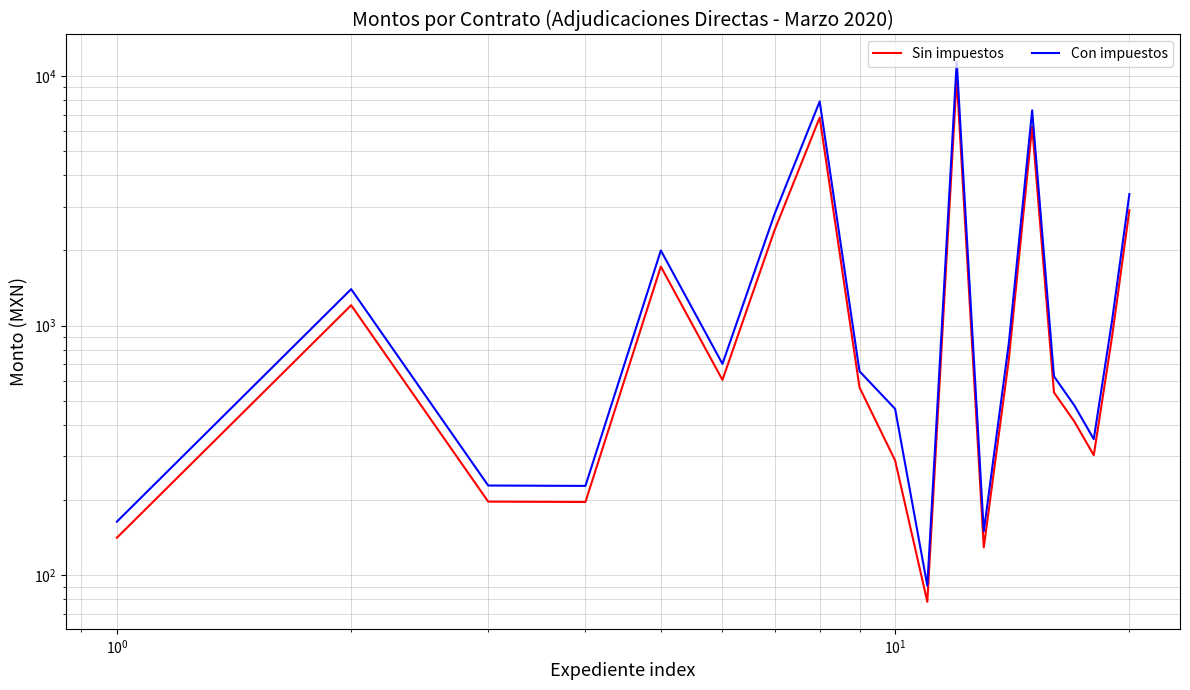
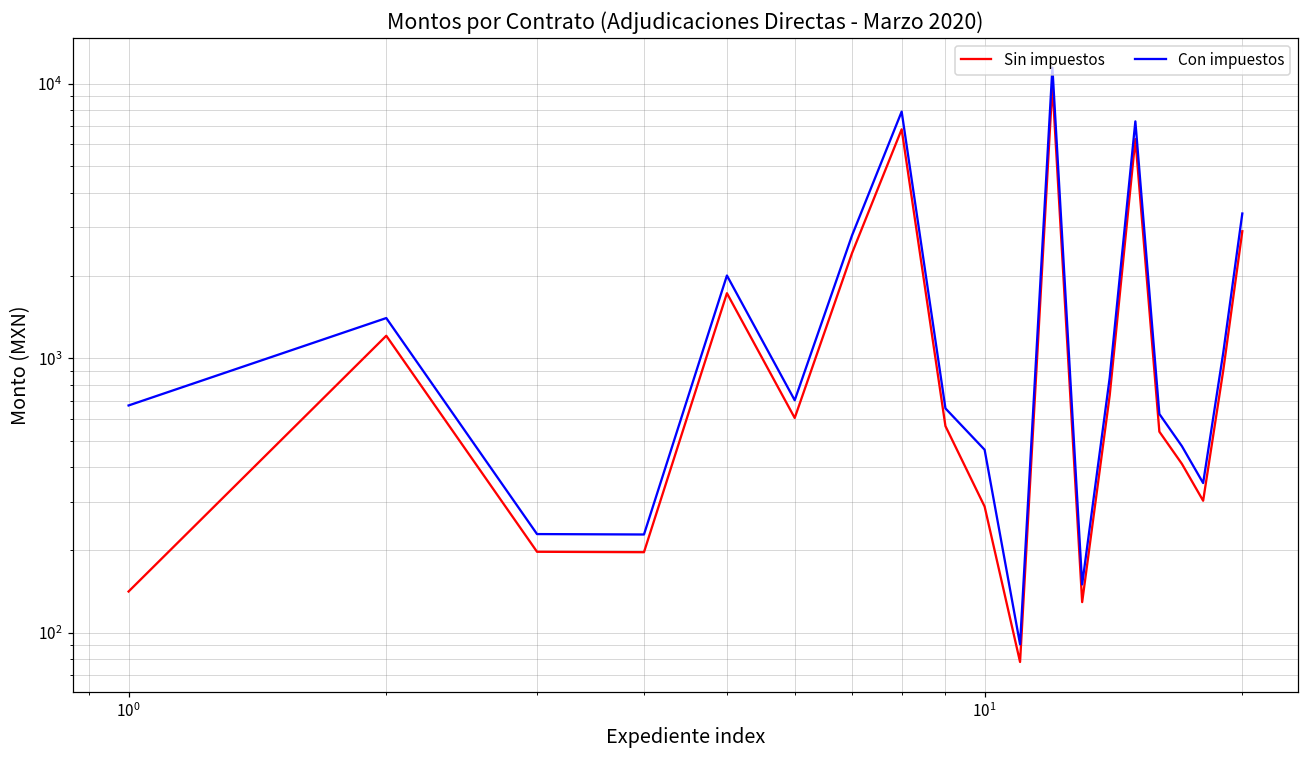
Con impuestos, 10^0: 160 -> 670
